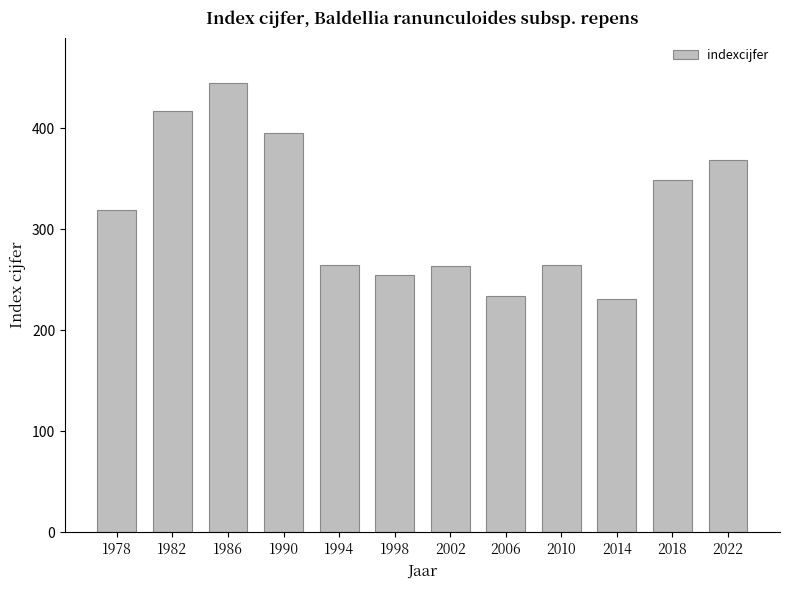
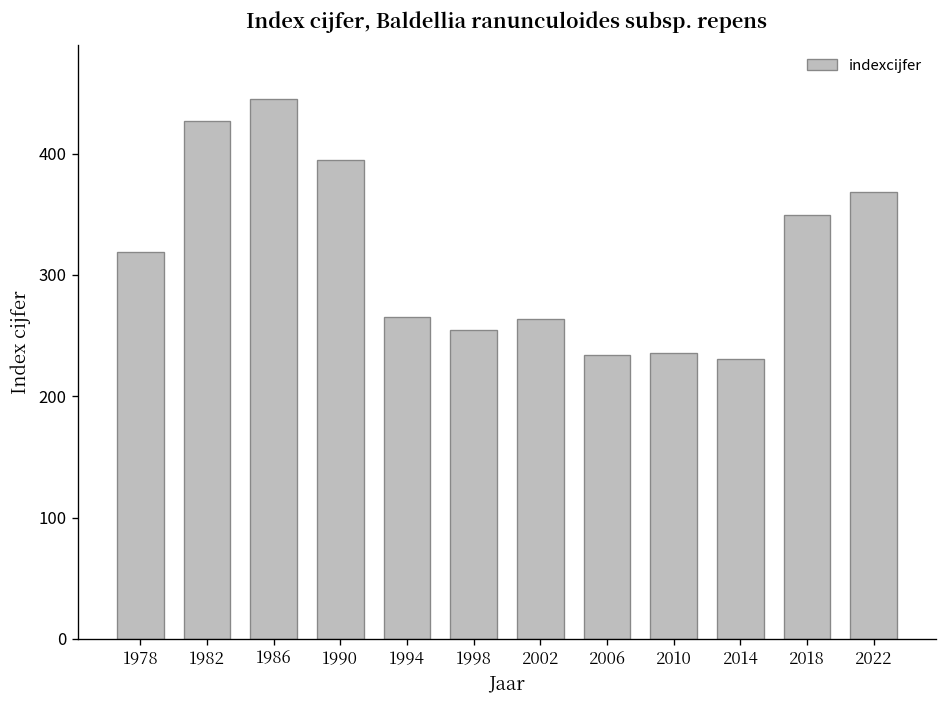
1982: 417 -> 427
2010: 265 -> 236
